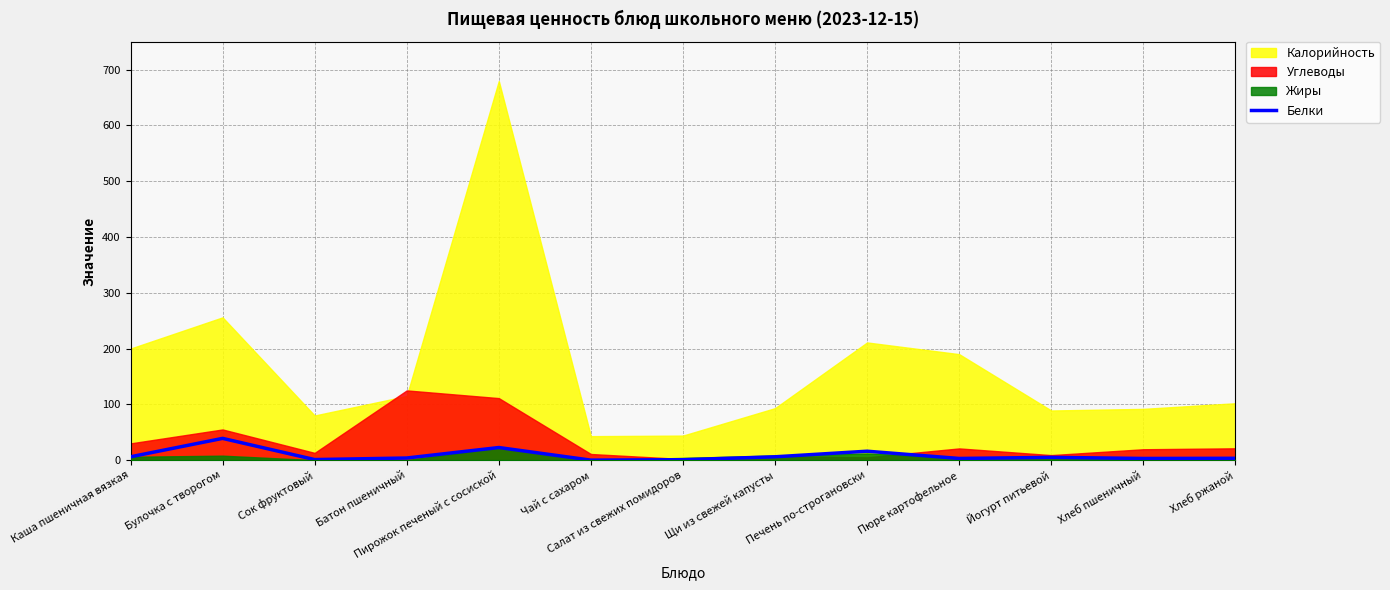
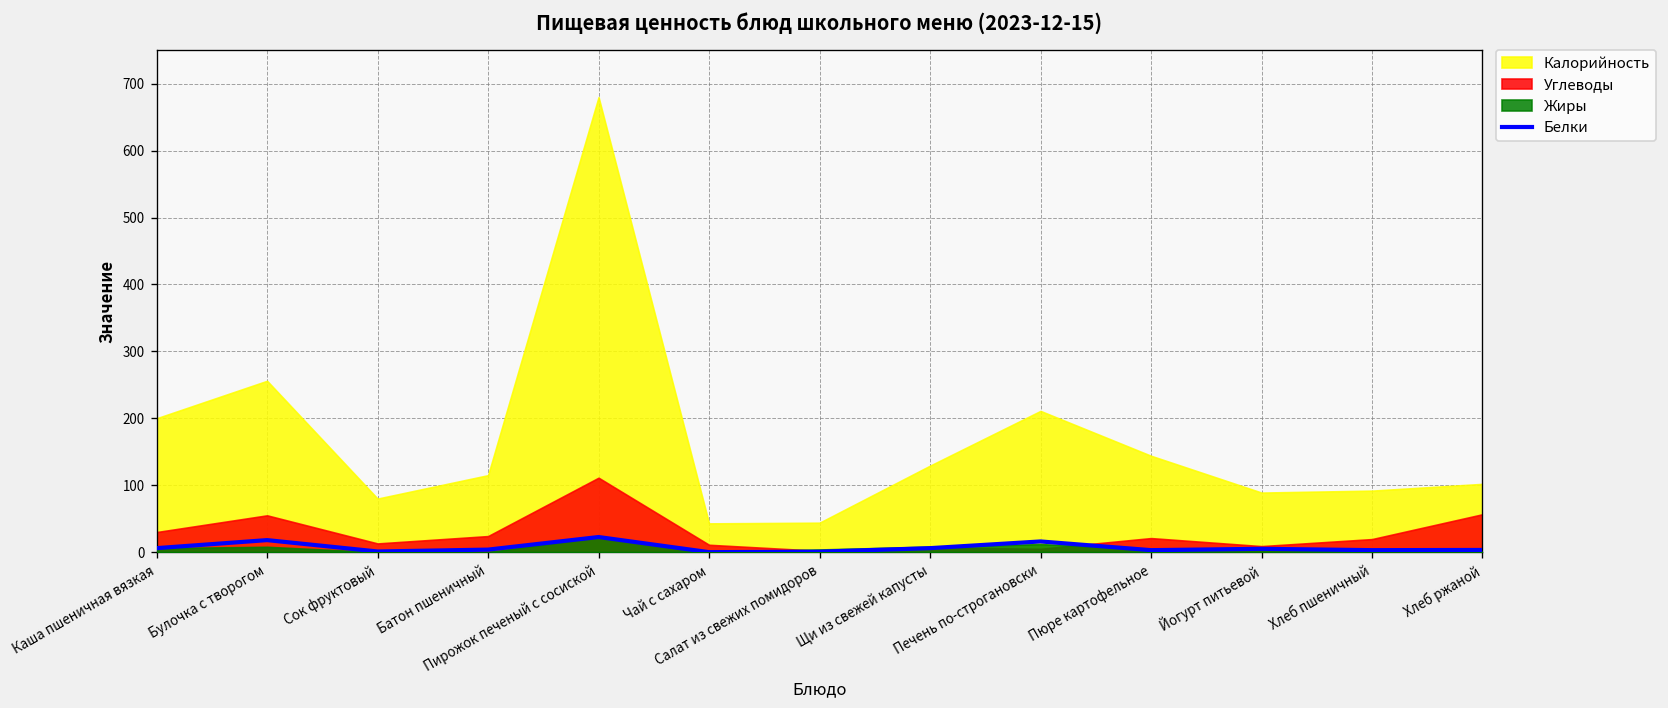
Белки, Булочка с творогом: 40 -> 20
Углеводы, Батон пшеничный: 130 -> 20
Калорийность, Щи из свежей капусты: 90 -> 130
Калорийность, Пюре картофельное: 190 -> 140
Углеводы, Хлеб ржаной: 20 -> 60
